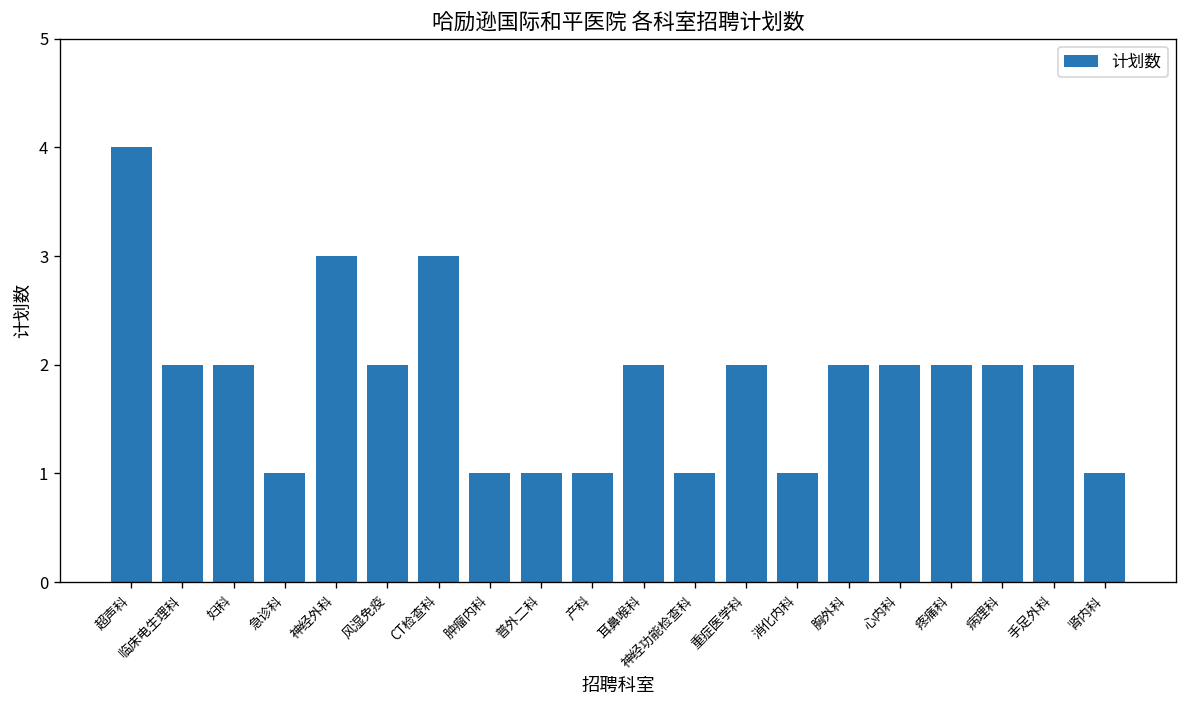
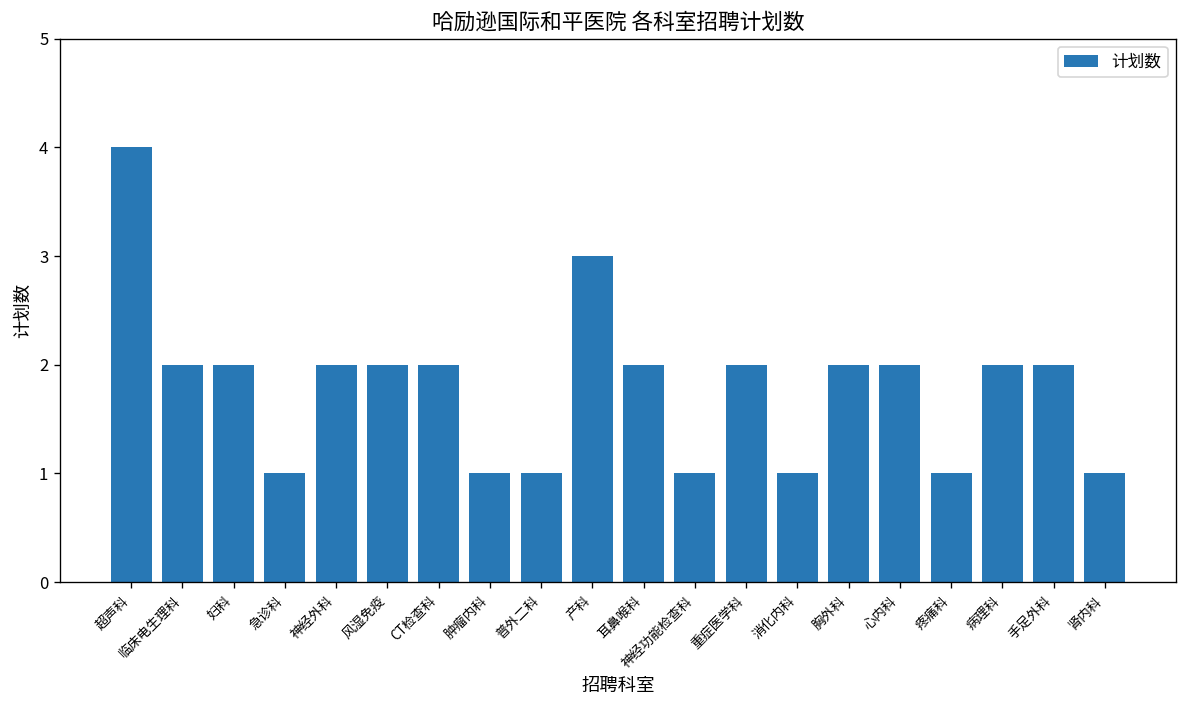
神经外科: 3 -> 2
CT检查科: 3 -> 2
产科: 1 -> 3
疼痛科: 2 -> 1
